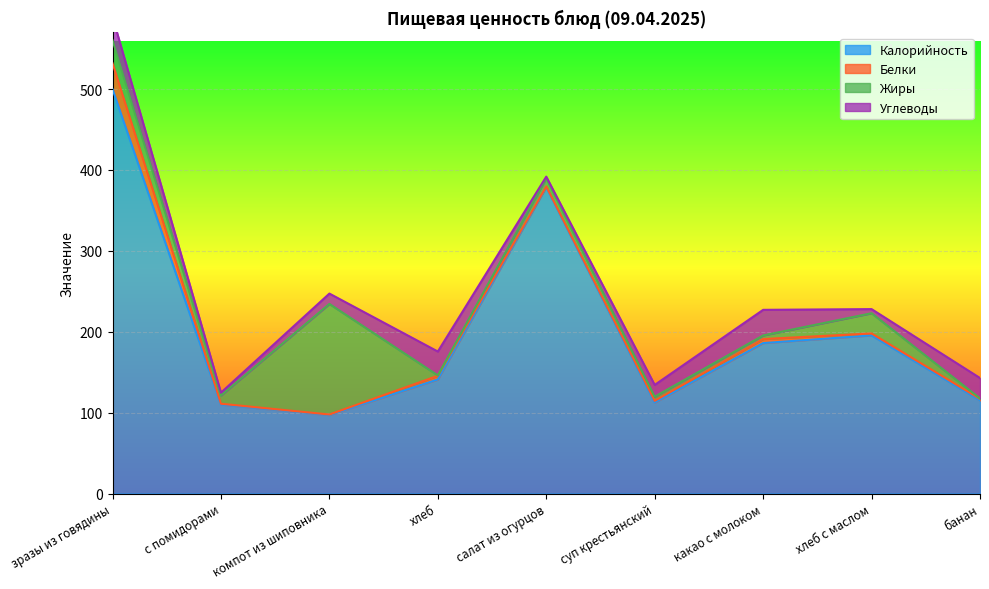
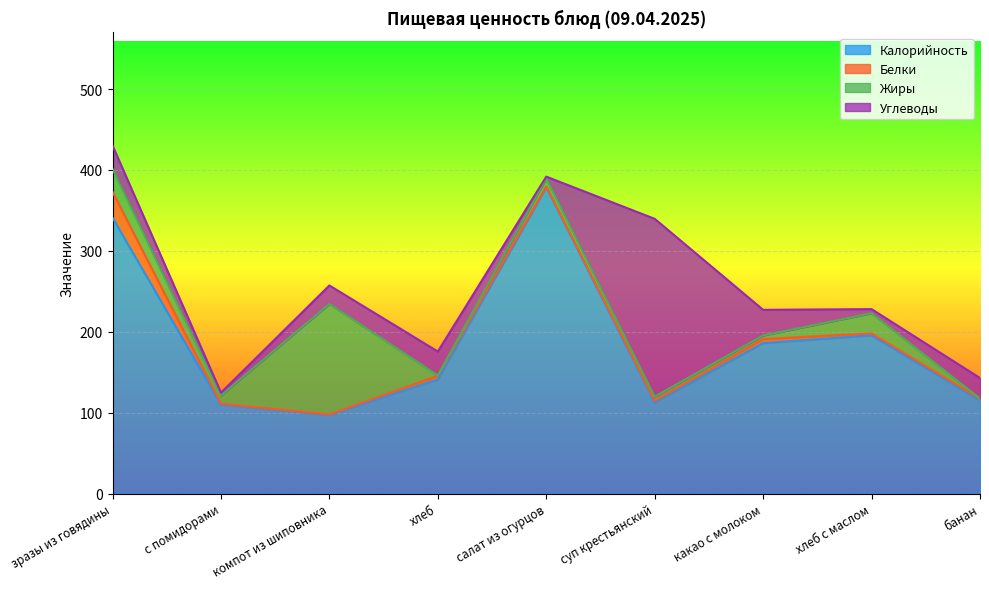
Калорийность, зразы из говядины: 500 -> 340
Углеводы, компот из шиповника: 10 -> 20
Углеводы, суп крестьянский: 10 -> 220
